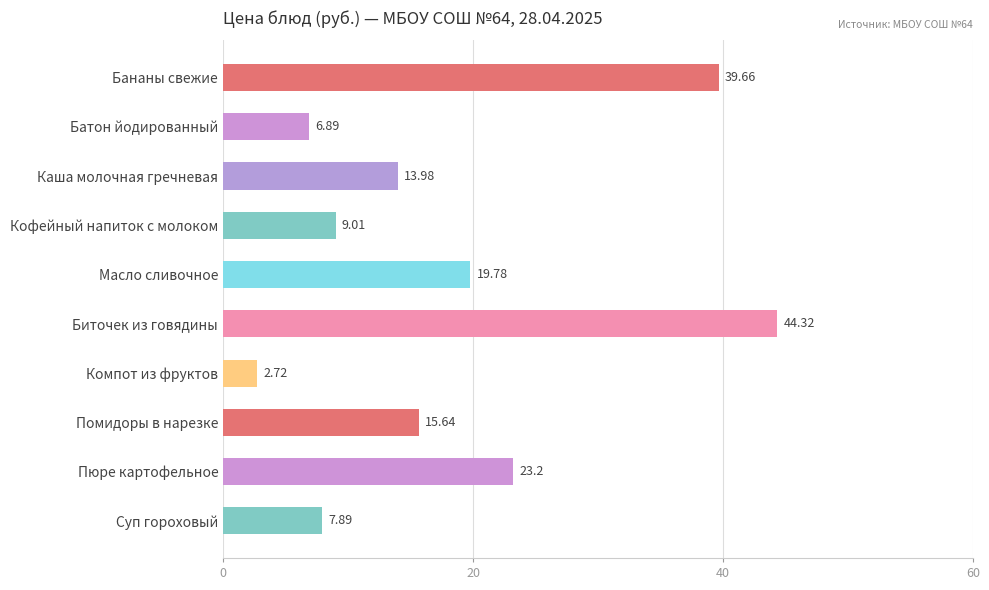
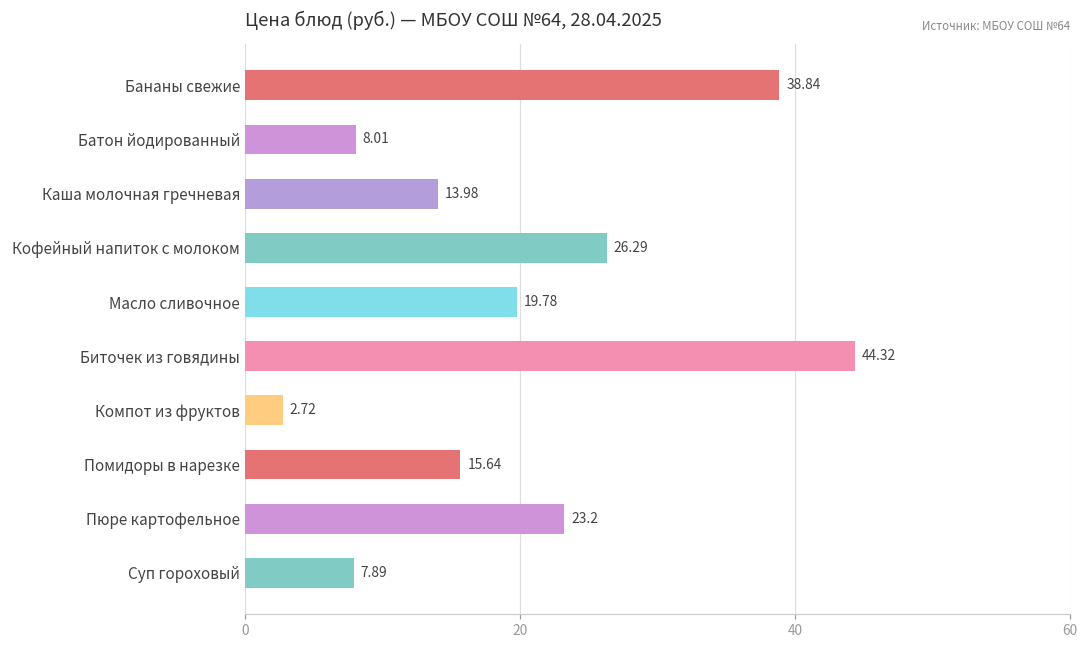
Бананы свежие: 39.66 -> 38.84
Батон йодированный: 6.89 -> 8.01
Кофейный напиток с молоком: 9.01 -> 26.29
